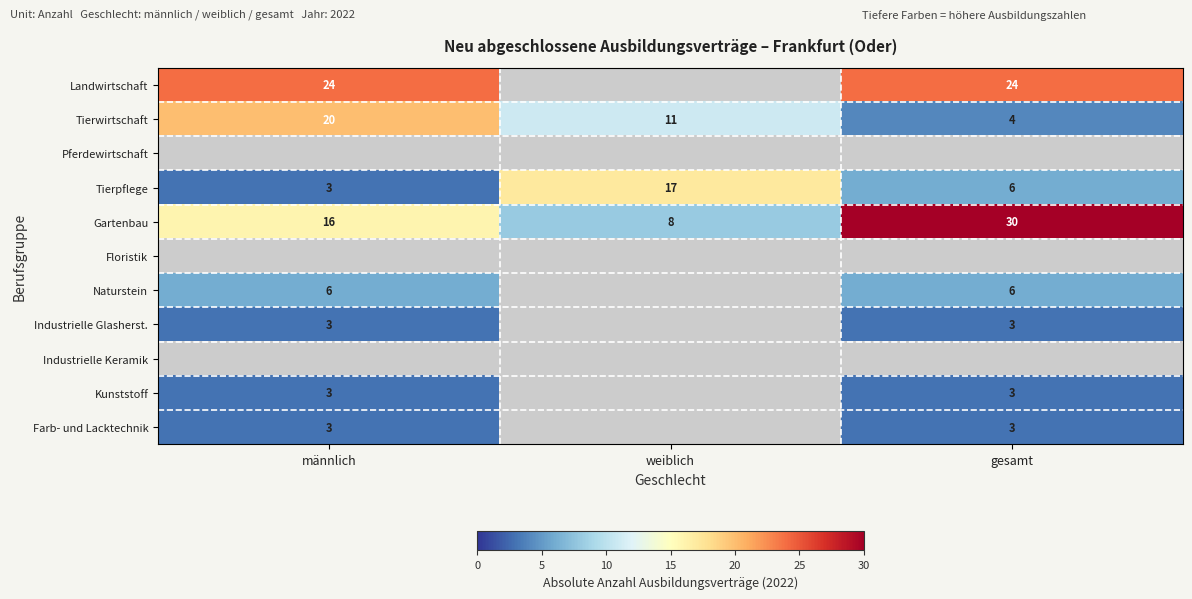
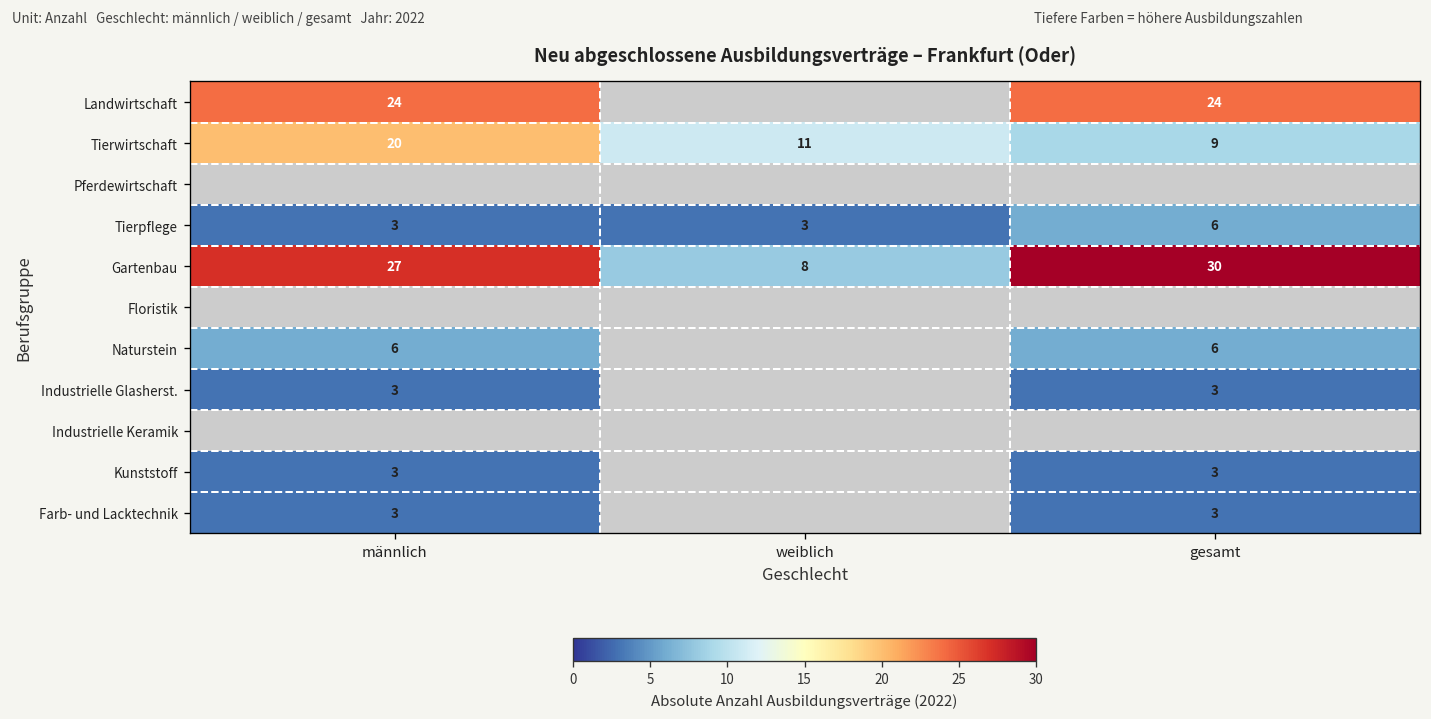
Tierwirtschaft, gesamt: 4 -> 9
Tierpflege, weiblich: 17 -> 3
Gartenbau, männlich: 16 -> 27
